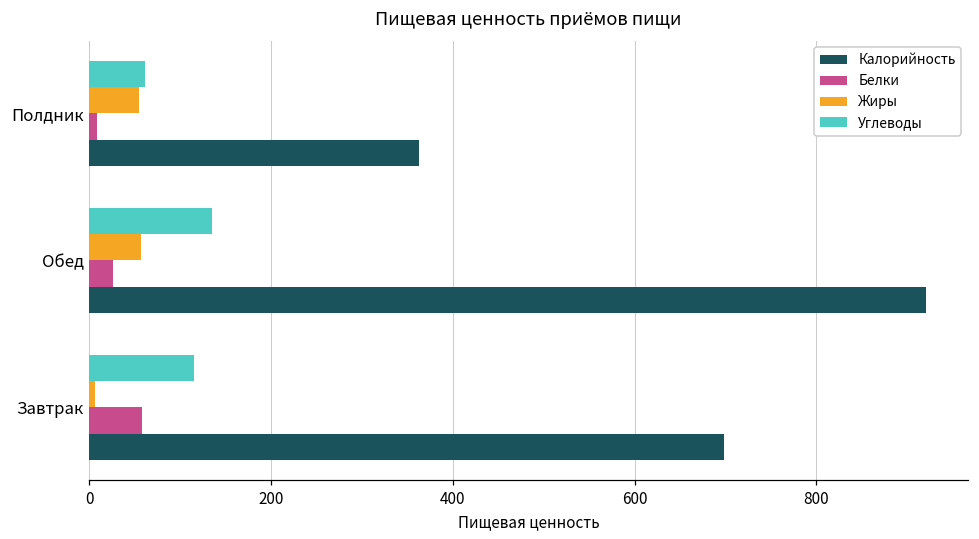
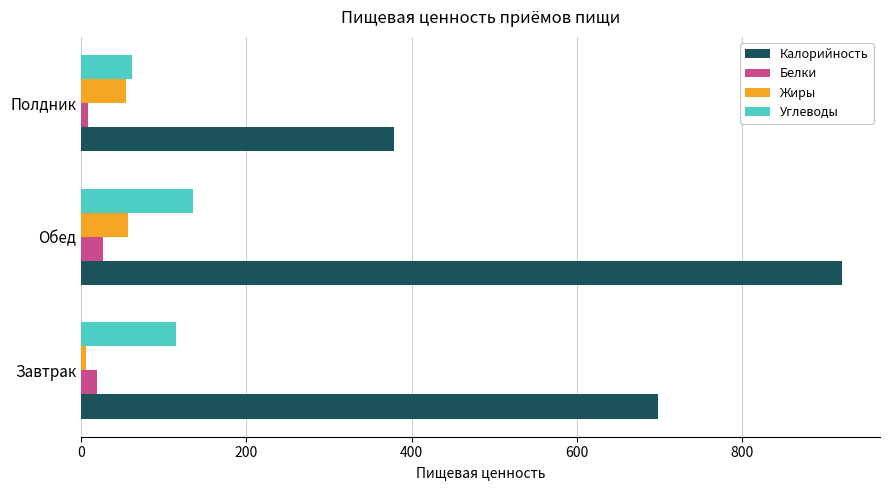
Калорийность, Полдник: 360 -> 380
Белки, Завтрак: 60 -> 20
